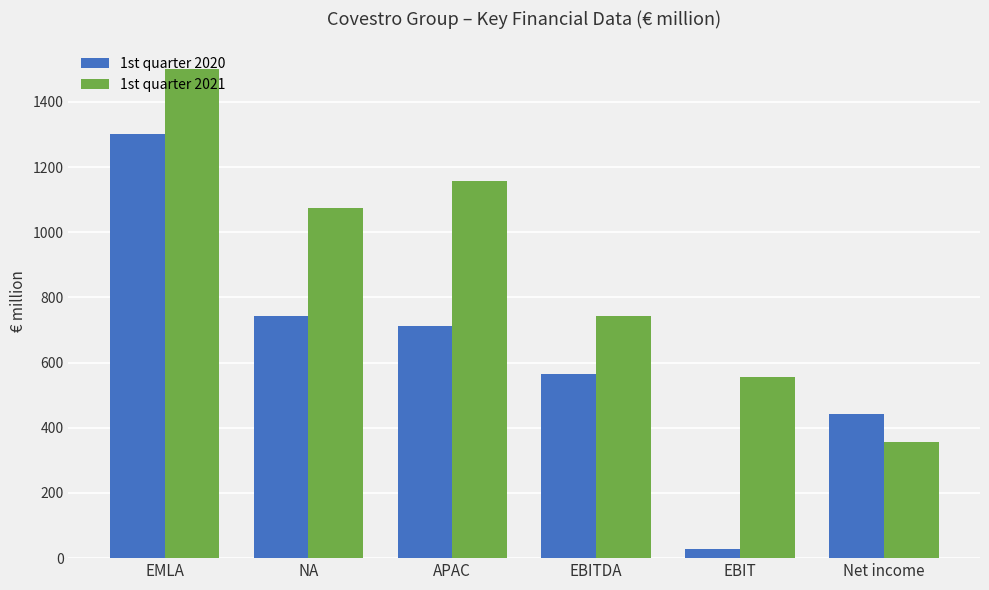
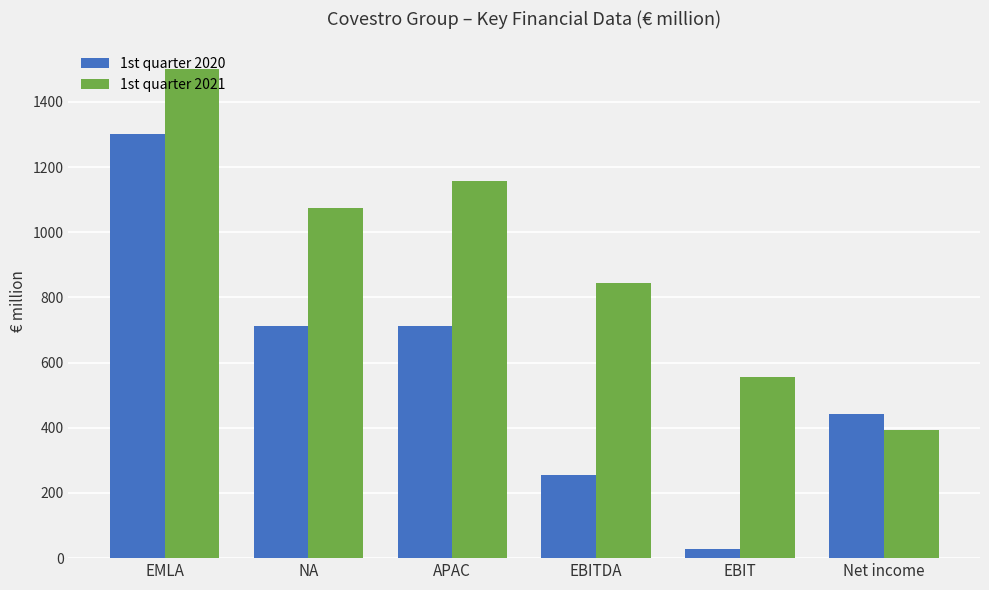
1st quarter 2020, NA: 740 -> 710
1st quarter 2020, EBITDA: 560 -> 250
1st quarter 2021, EBITDA: 740 -> 840
1st quarter 2021, Net income: 360 -> 390
